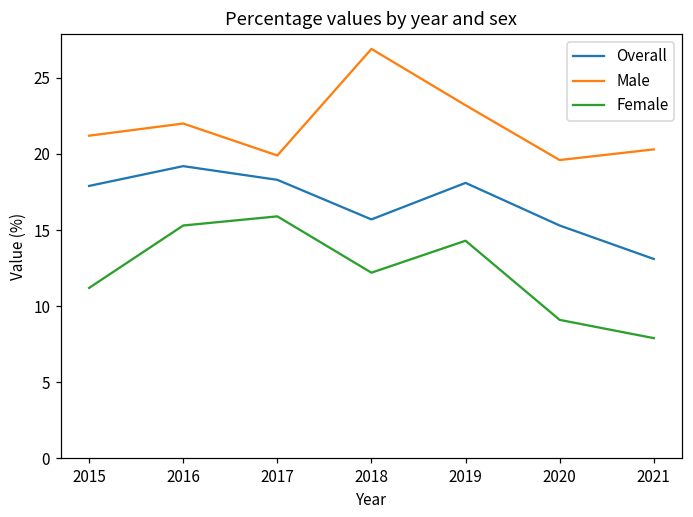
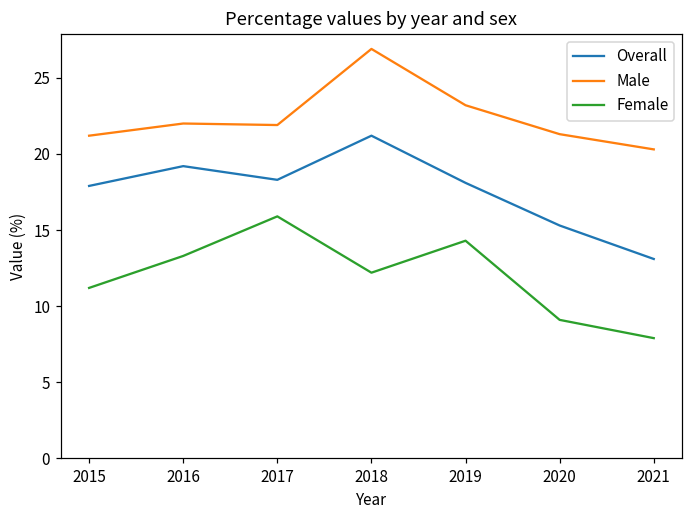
Female, 2016: 15.3 -> 13.3
Male, 2017: 19.9 -> 21.9
Overall, 2018: 15.7 -> 21.2
Male, 2020: 19.6 -> 21.3
